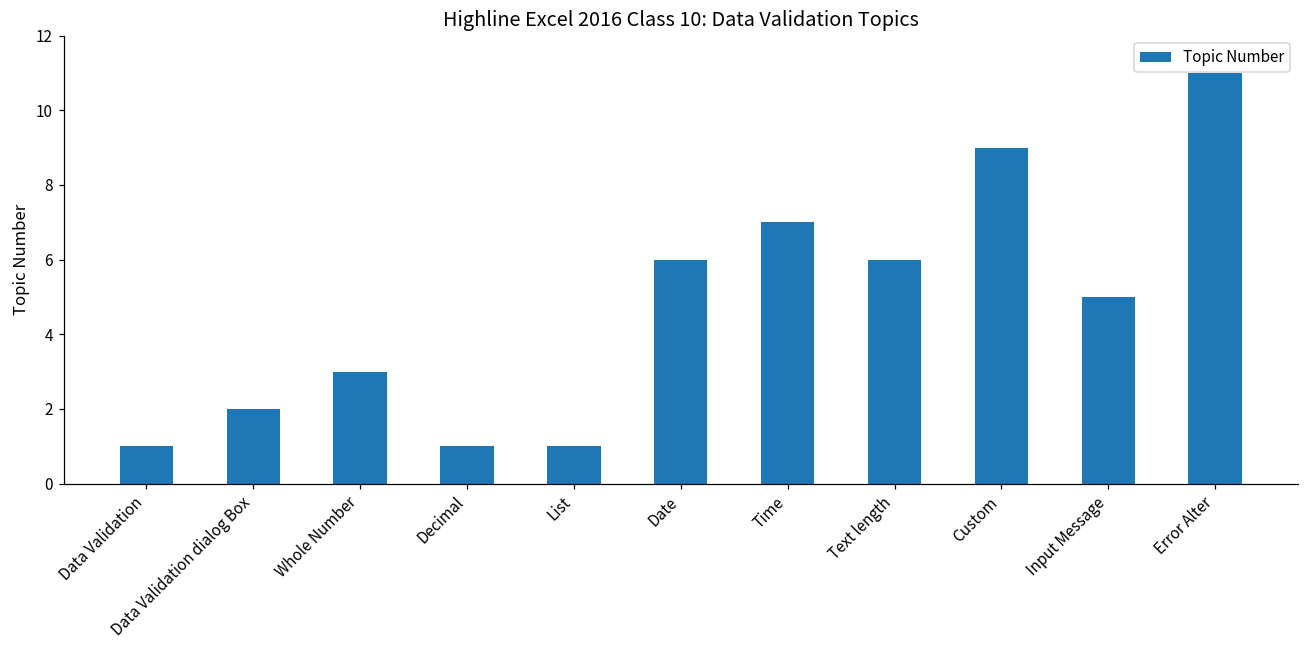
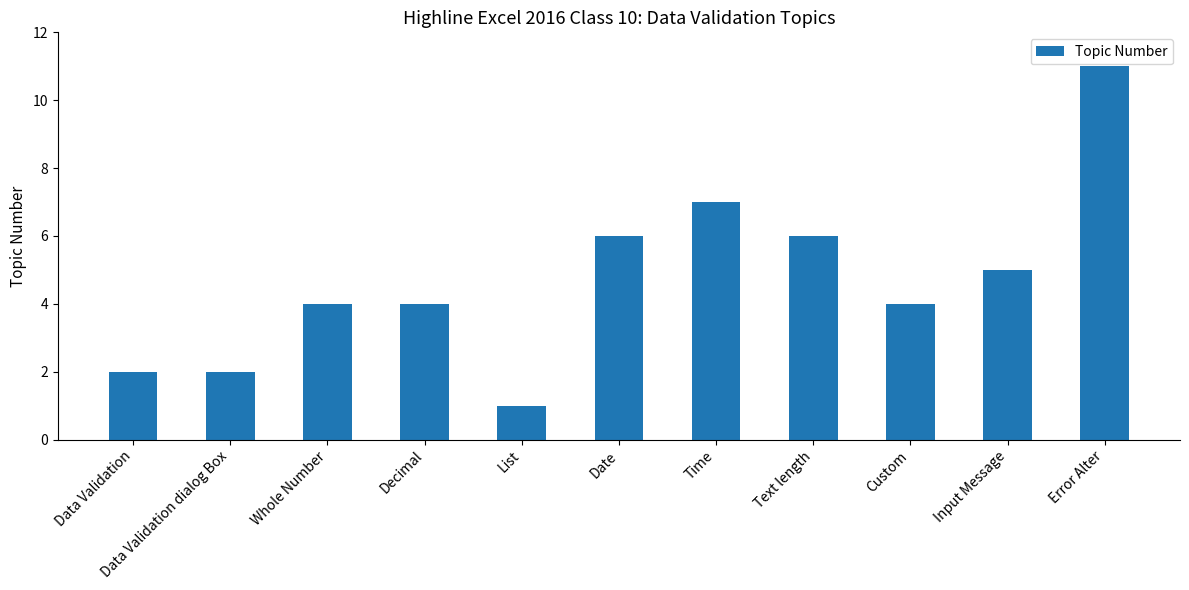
Data Validation: 1 -> 2
Whole Number: 3 -> 4
Decimal: 1 -> 4
Custom: 9 -> 4
